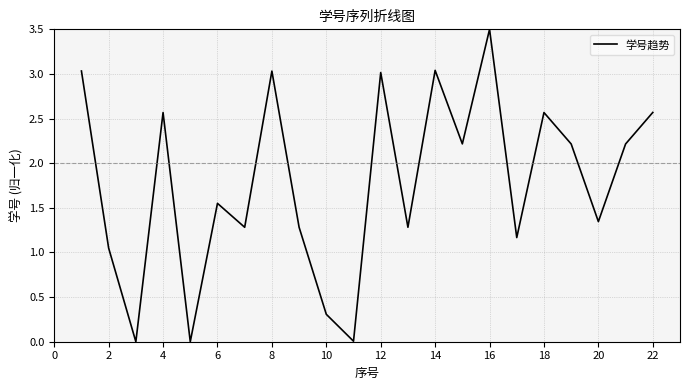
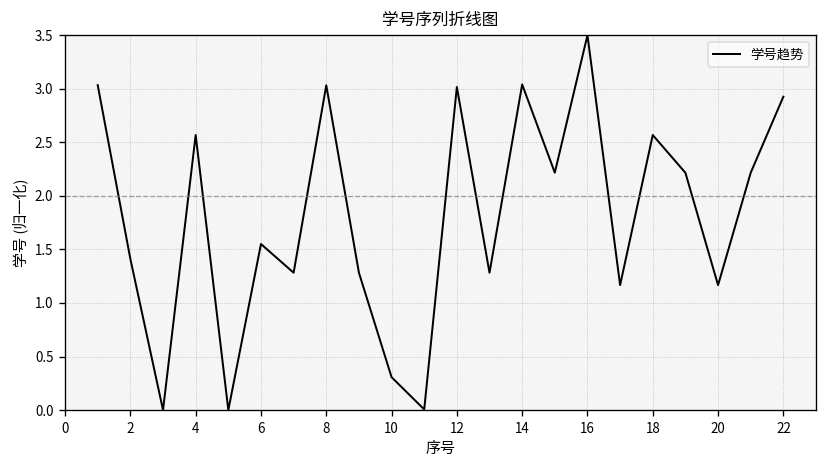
2: 1.0 -> 1.4
20: 1.3 -> 1.2
22: 2.6 -> 2.9
